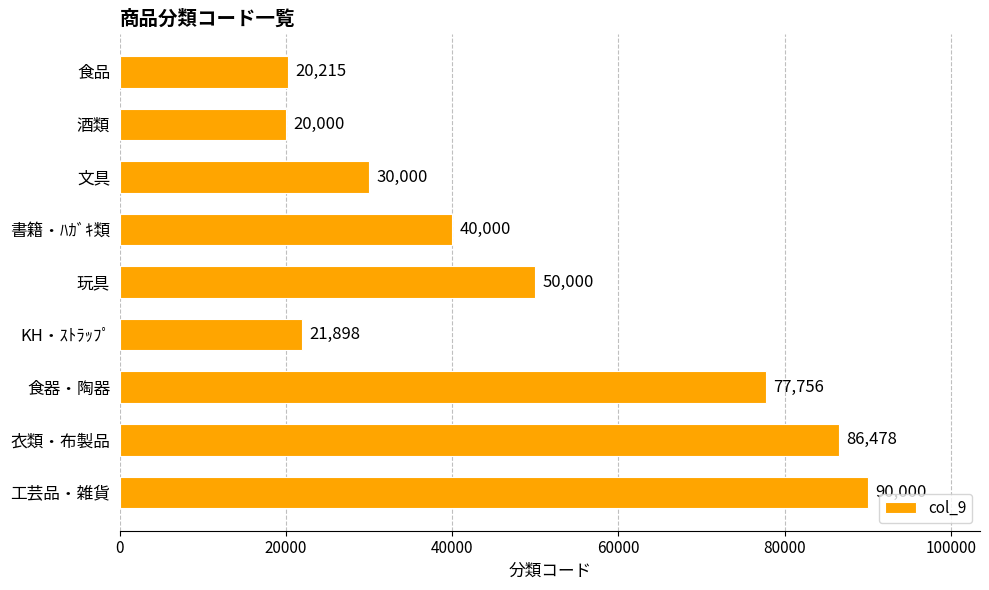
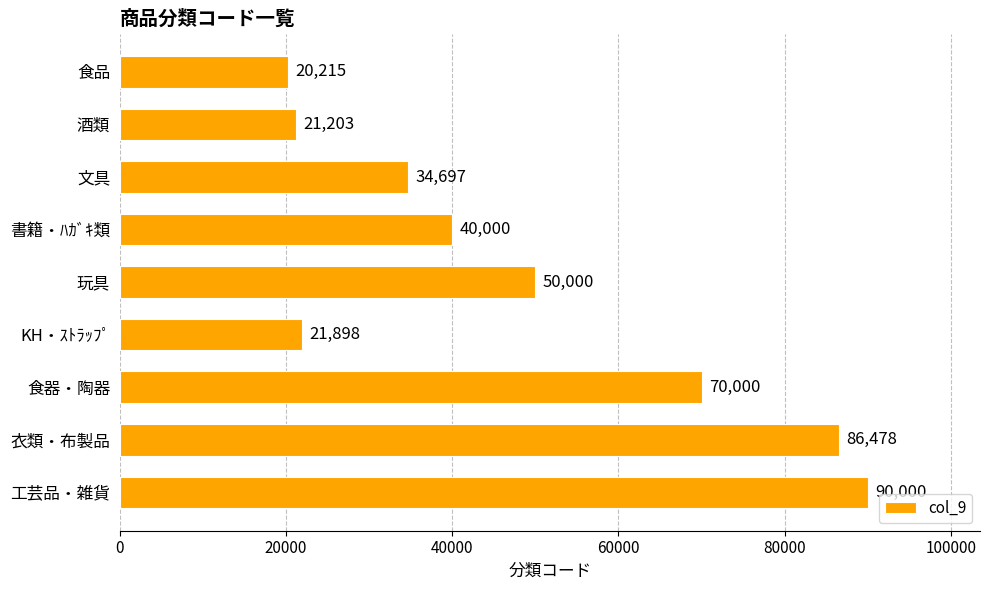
酒類: 20,000 -> 21,203
文具: 30,000 -> 34,697
食器・陶器: 77,756 -> 70,000
